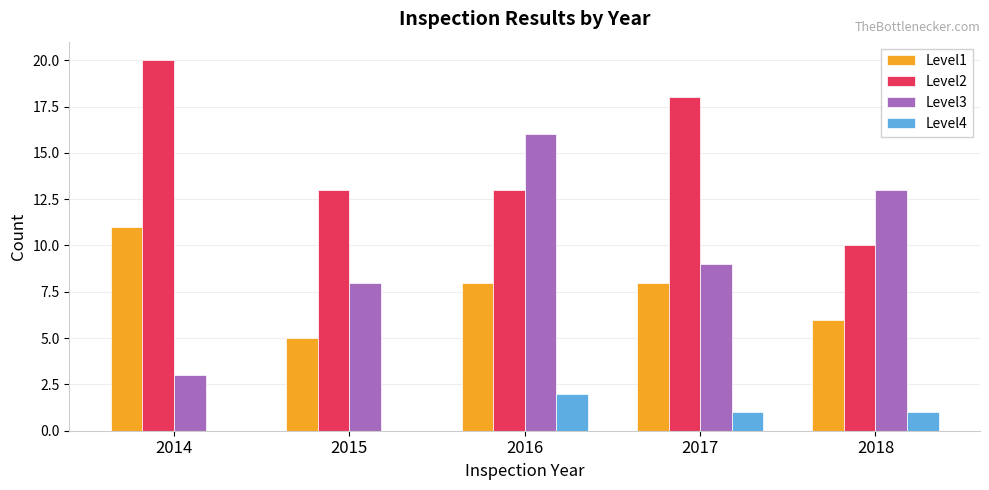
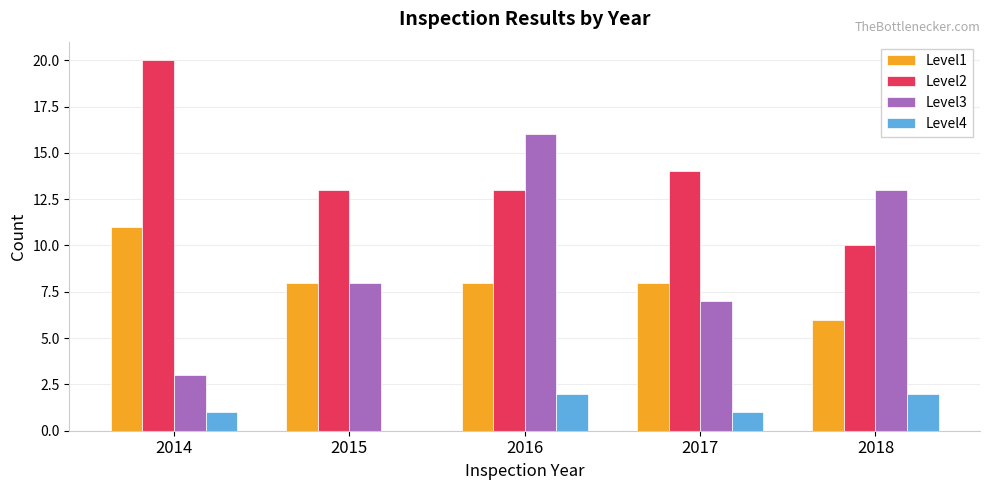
Level4, 2014: 0 -> 1
Level1, 2015: 5 -> 8
Level2, 2017: 18 -> 14
Level3, 2017: 9 -> 7
Level4, 2018: 1 -> 2
